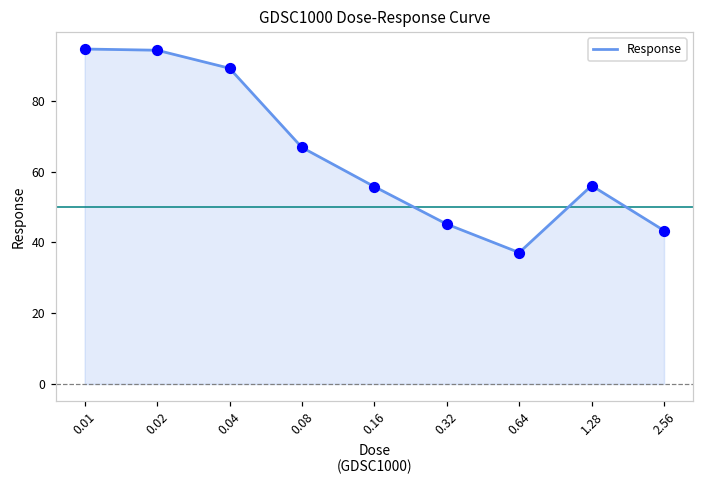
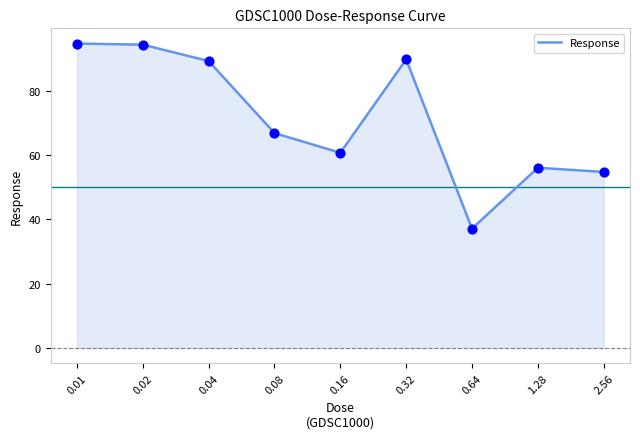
0.16: 56 -> 61
0.32: 45 -> 90
2.56: 43 -> 55
